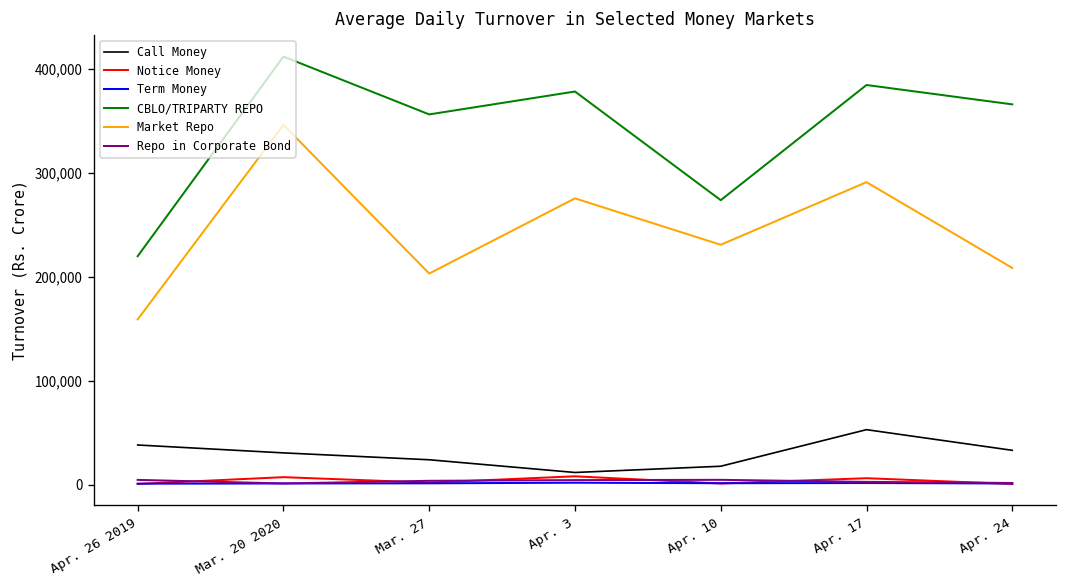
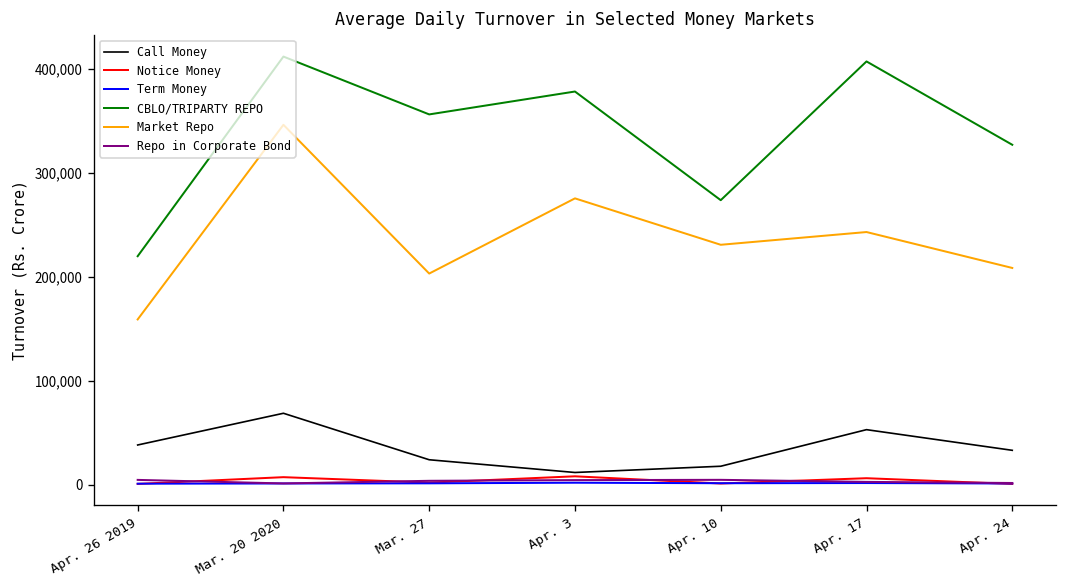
Call Money, Mar. 20 2020: 30,000 -> 70,000
CBLO/TRIPARTY REPO, Apr. 17: 380,000 -> 410,000
Market Repo, Apr. 17: 290,000 -> 240,000
CBLO/TRIPARTY REPO, Apr. 24: 370,000 -> 330,000
